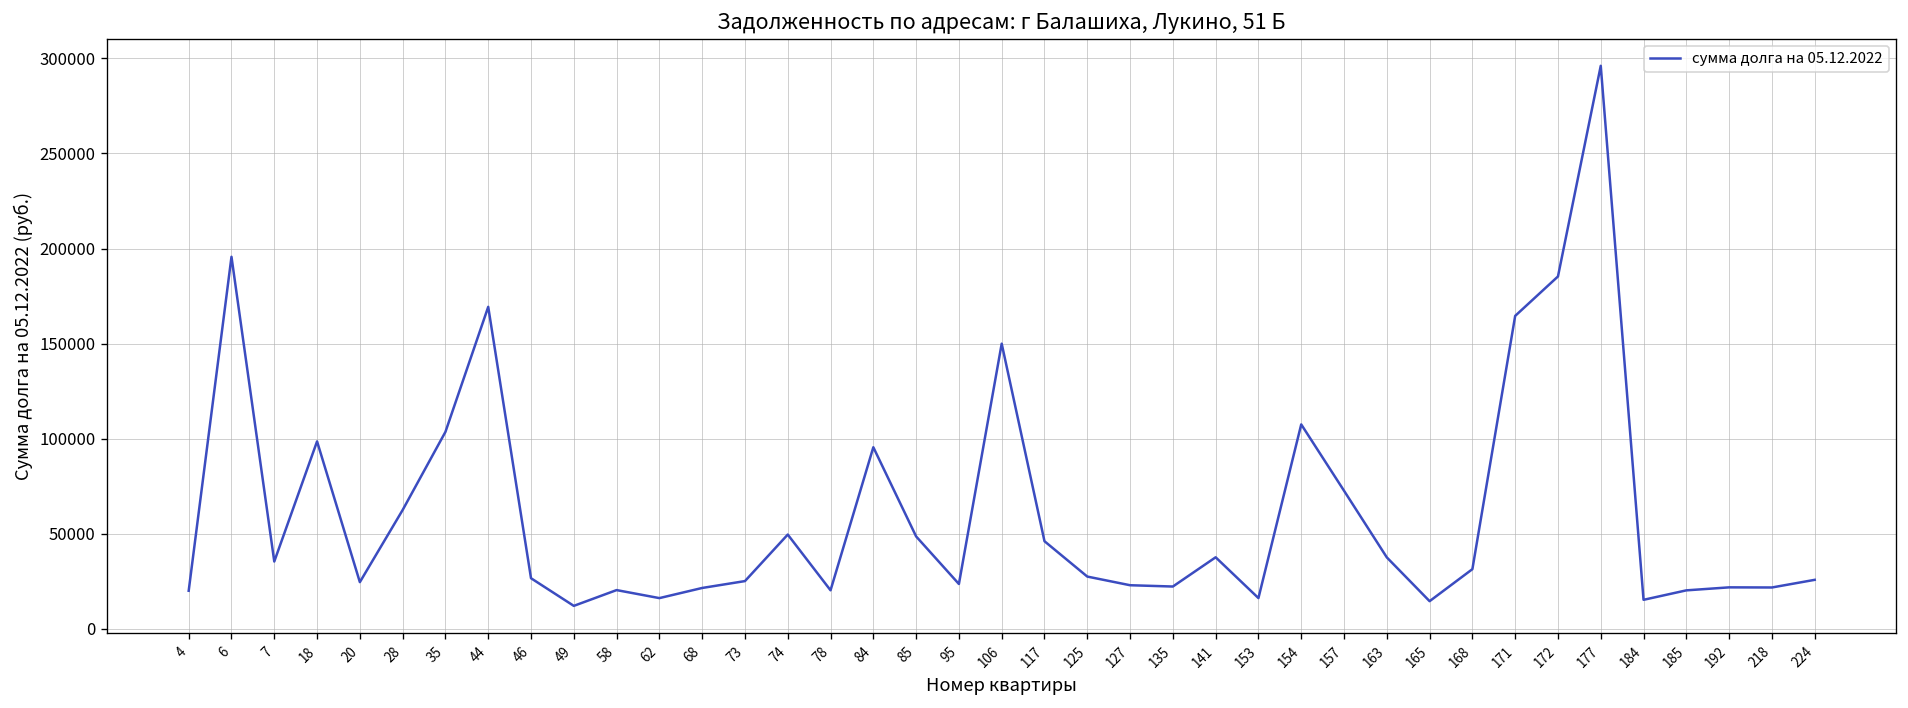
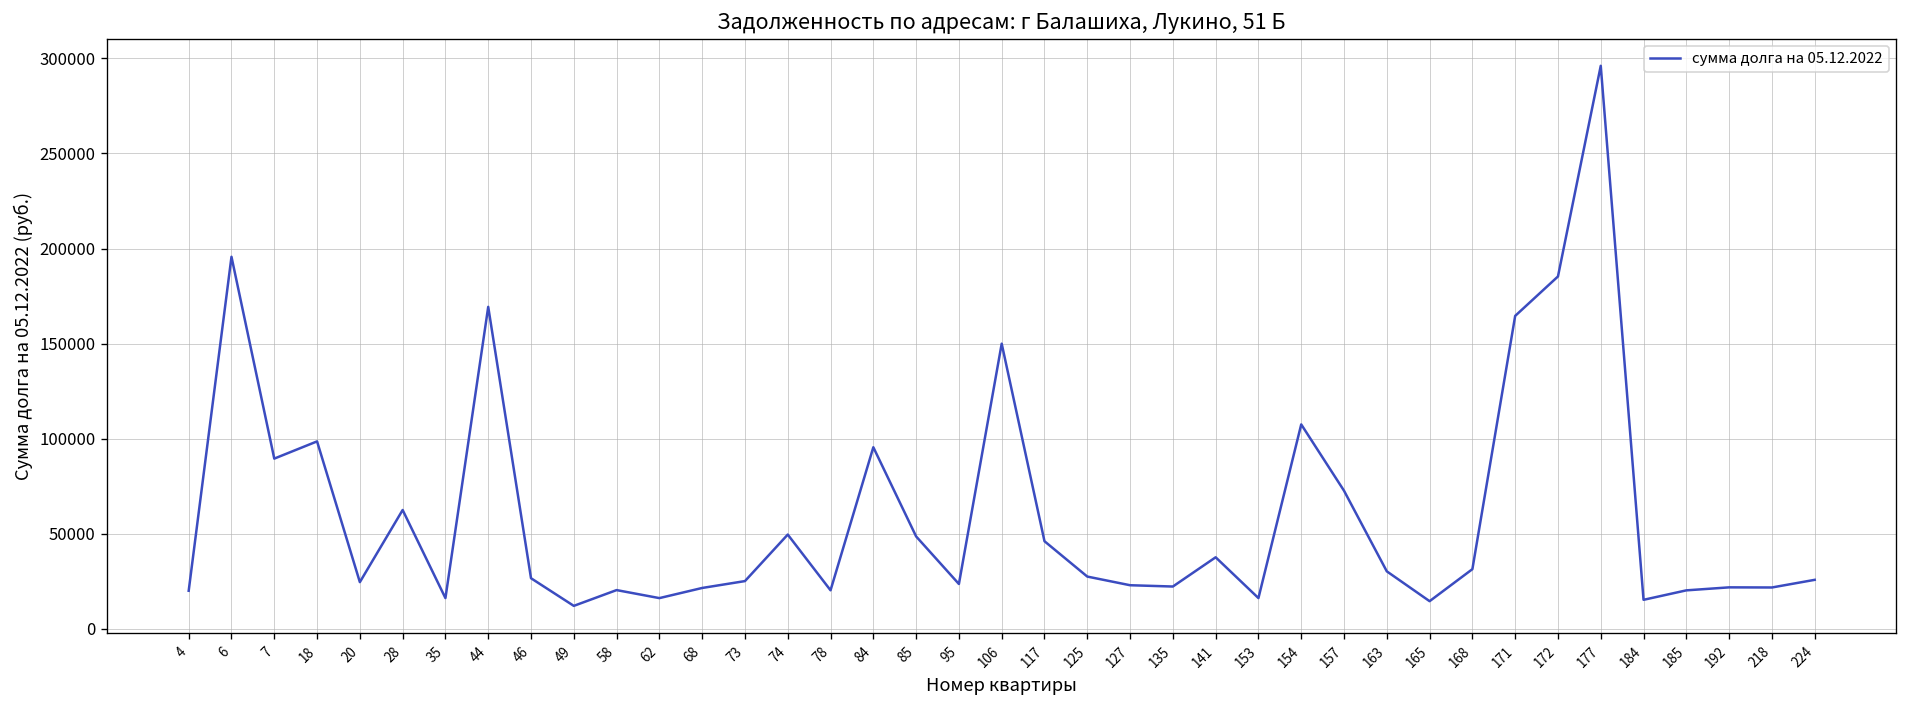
7: 35000 -> 90000
35: 104000 -> 16000
163: 38000 -> 30000
